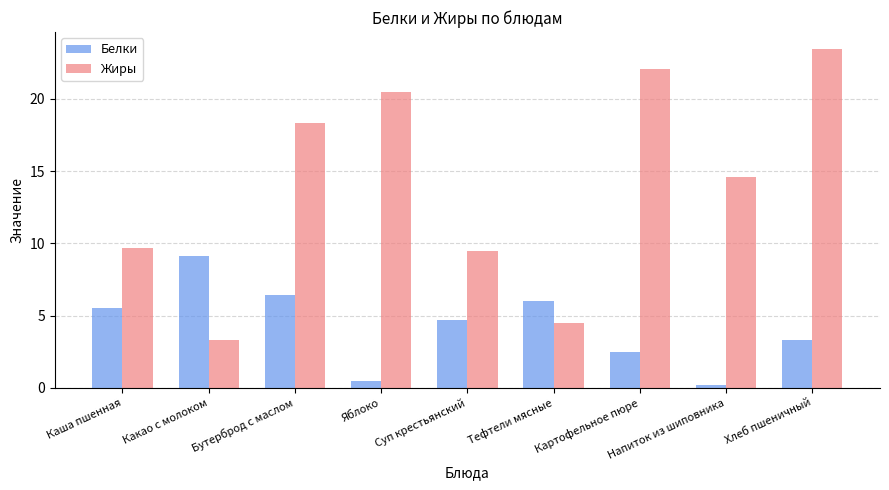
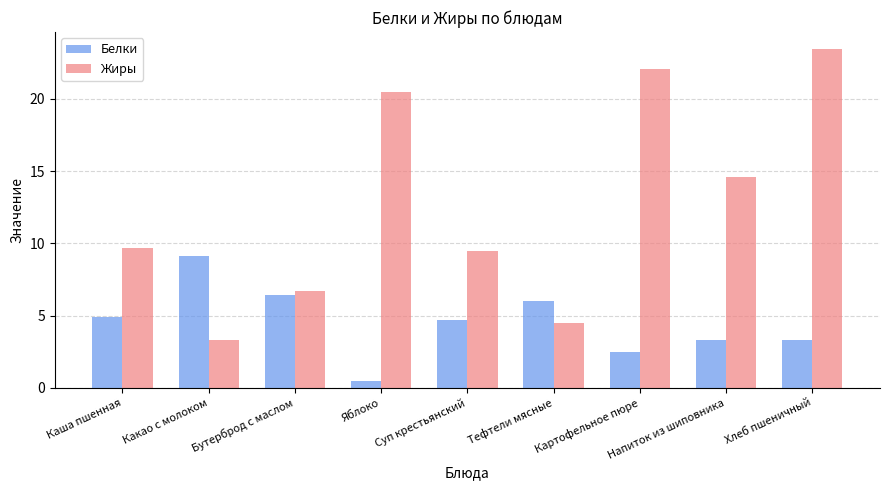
Белки, Каша пшенная: 5.5 -> 4.9
Жиры, Бутерброд с маслом: 18.3 -> 6.7
Белки, Напиток из шиповника: 0.2 -> 3.3
